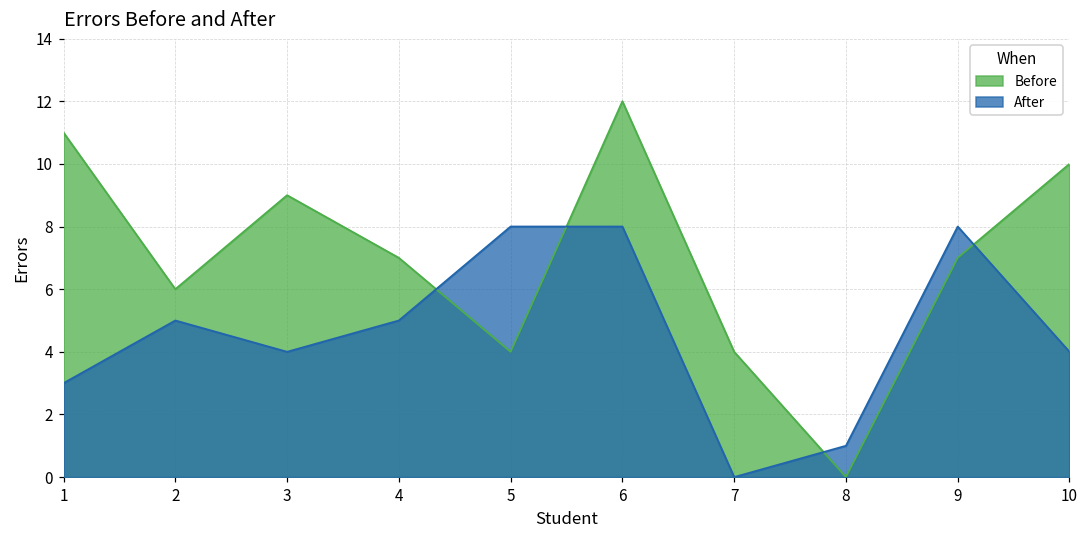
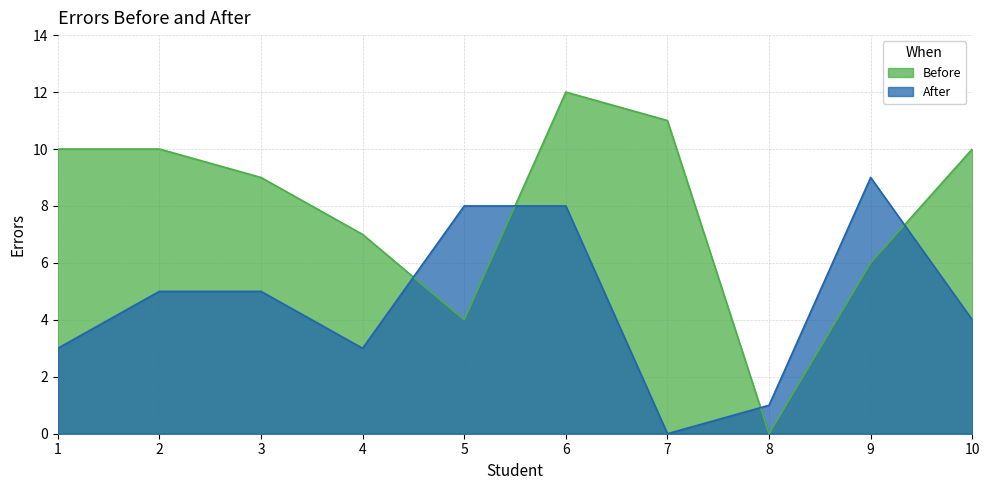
Before, 1: 11 -> 10
Before, 2: 6 -> 10
After, 3: 4 -> 5
After, 4: 5 -> 3
Before, 7: 4 -> 11
Before, 9: 7 -> 6
After, 9: 8 -> 9
